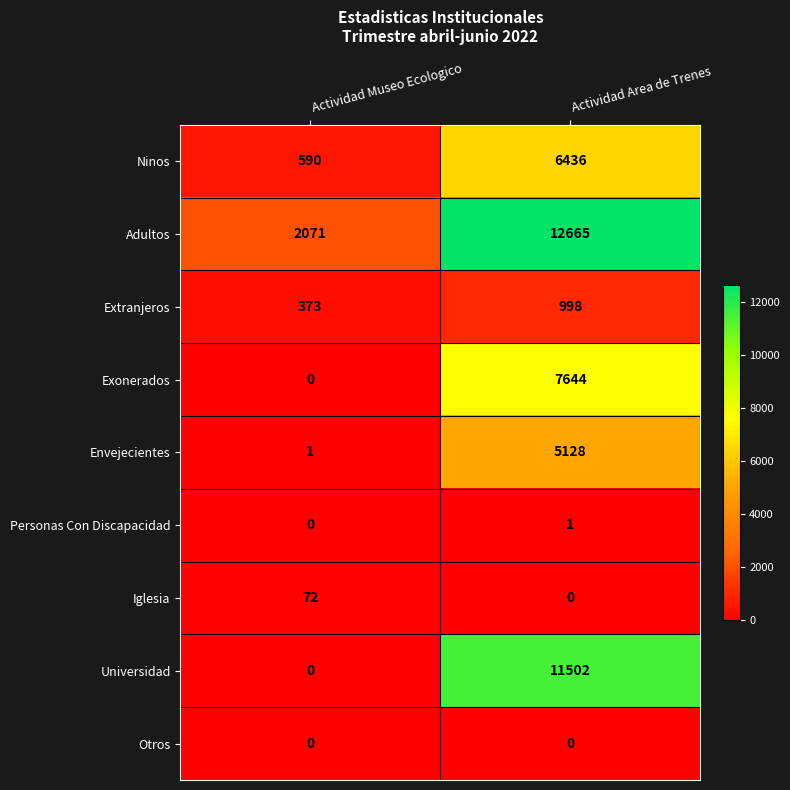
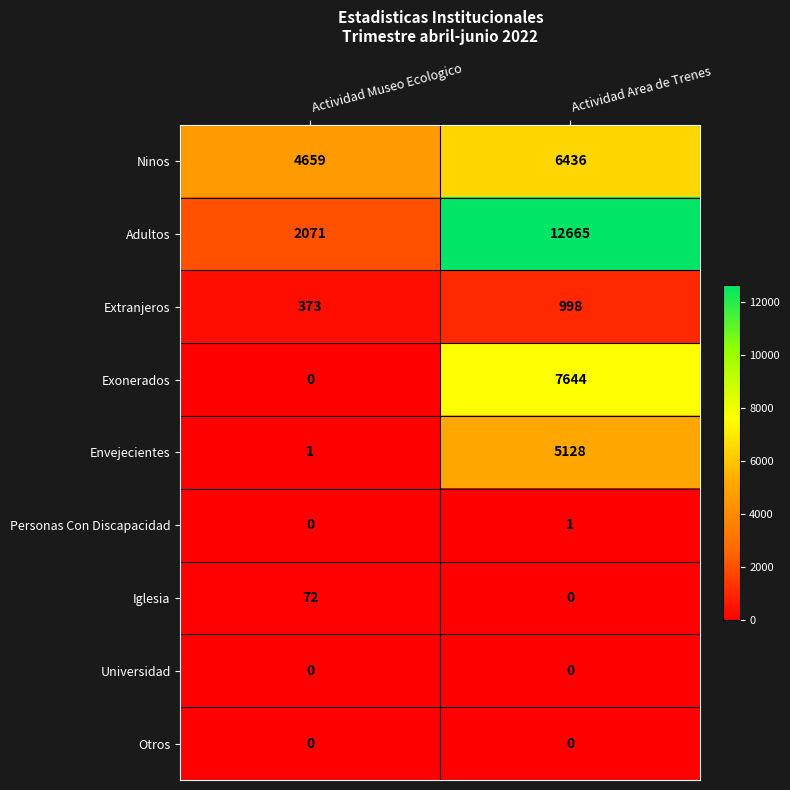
Ninos, Actividad Museo Ecologico: 590 -> 4659
Universidad, Actividad Area de Trenes: 11502 -> 0
